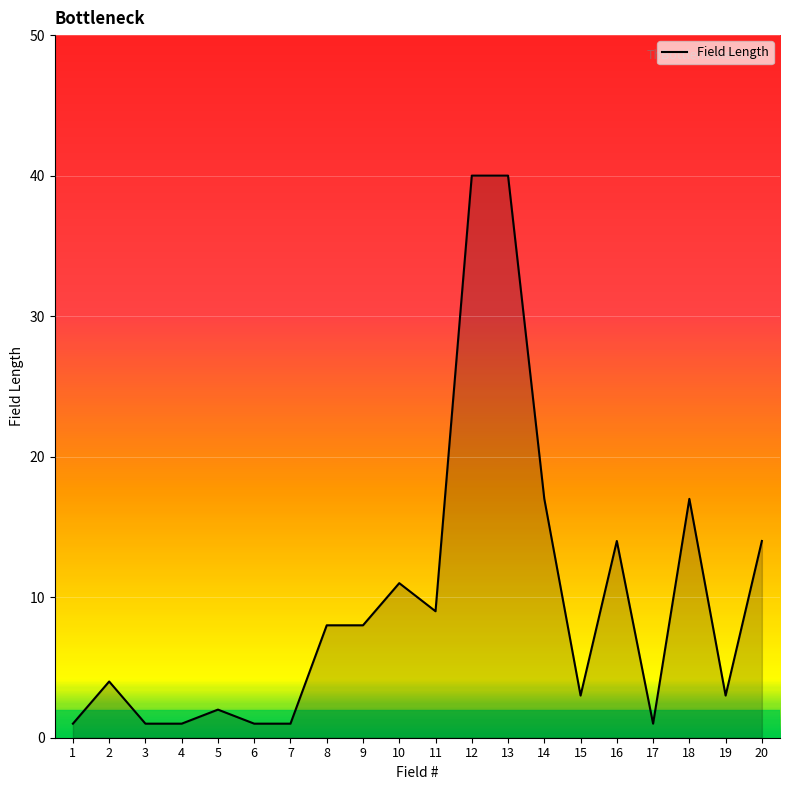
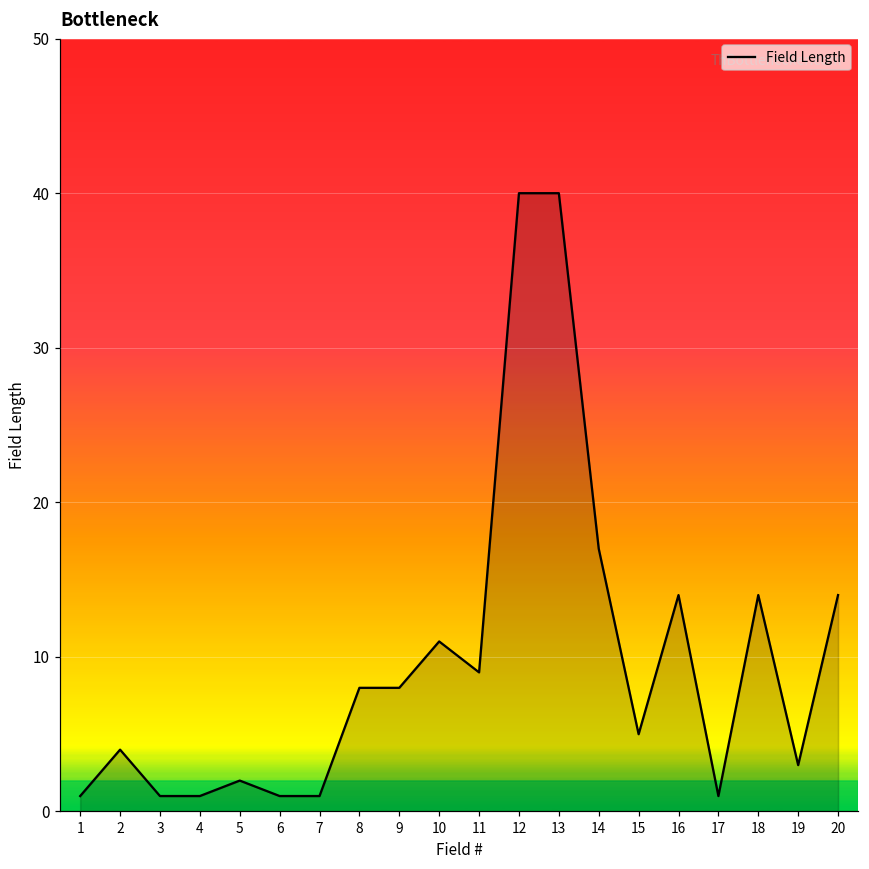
15: 3 -> 5
18: 17 -> 14
